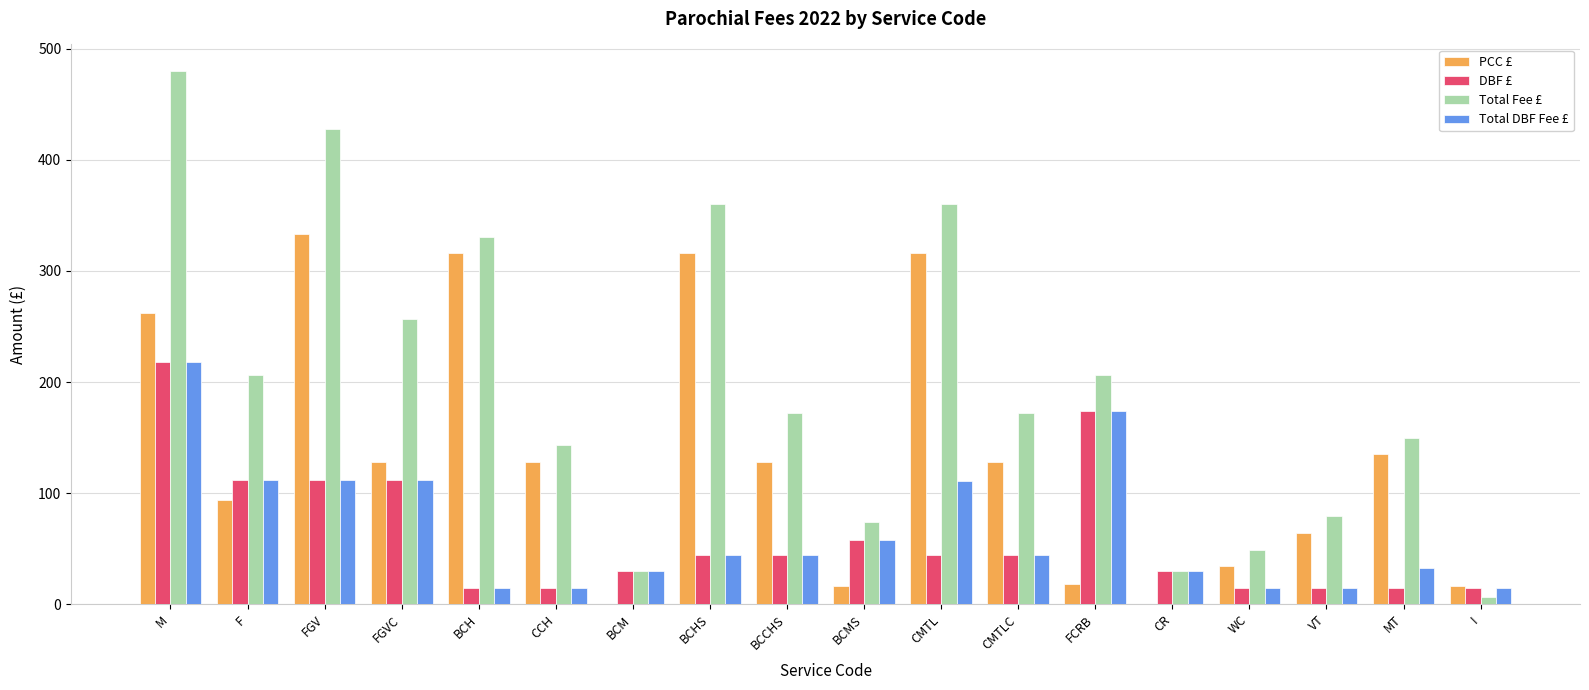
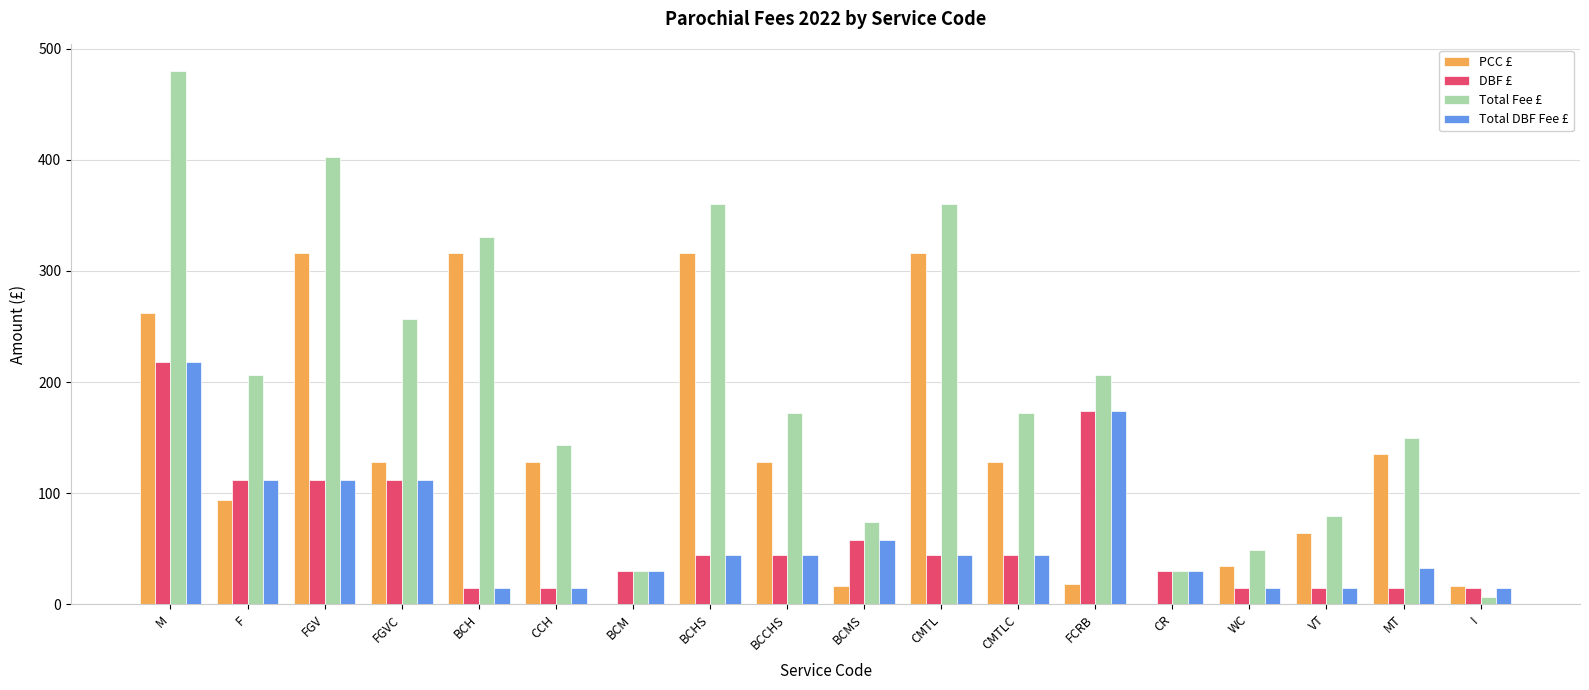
PCC £, FGV: 333 -> 316
Total Fee £, FGV: 428 -> 403
Total DBF Fee £, CMTL: 111 -> 44
